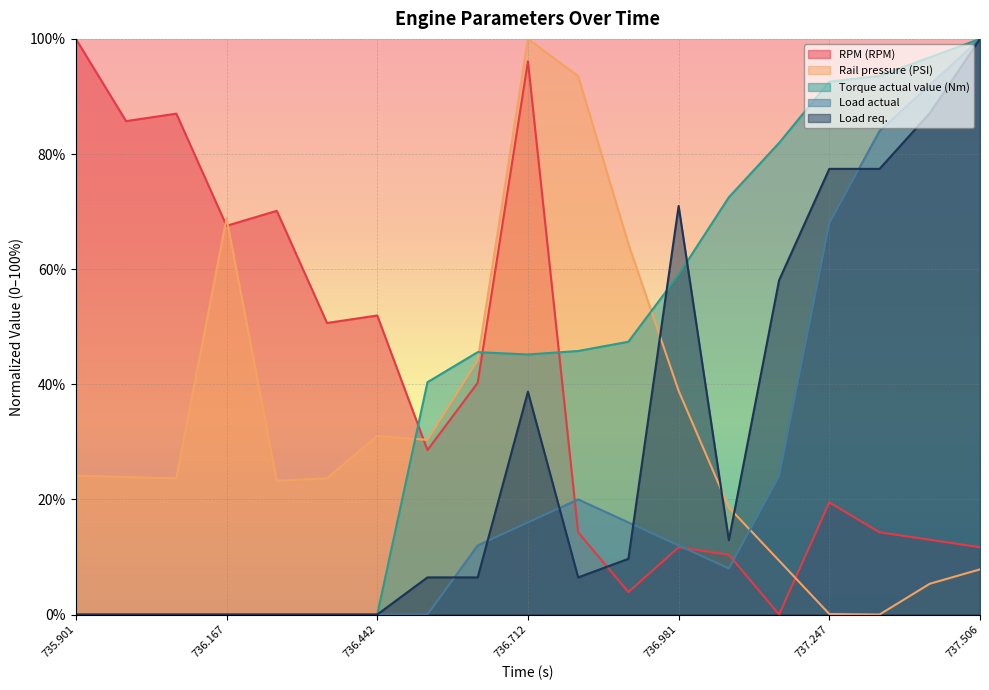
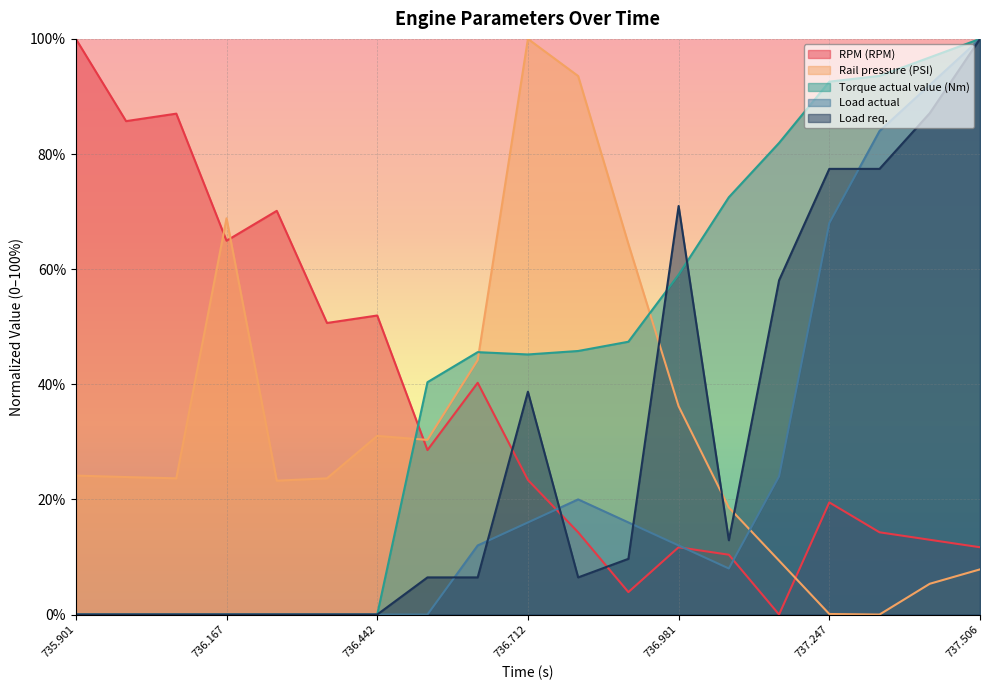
RPM (RPM), 736.167: 68% -> 65%
RPM (RPM), 736.712: 96% -> 23%
Rail pressure (PSI), 736.981: 39% -> 36%
